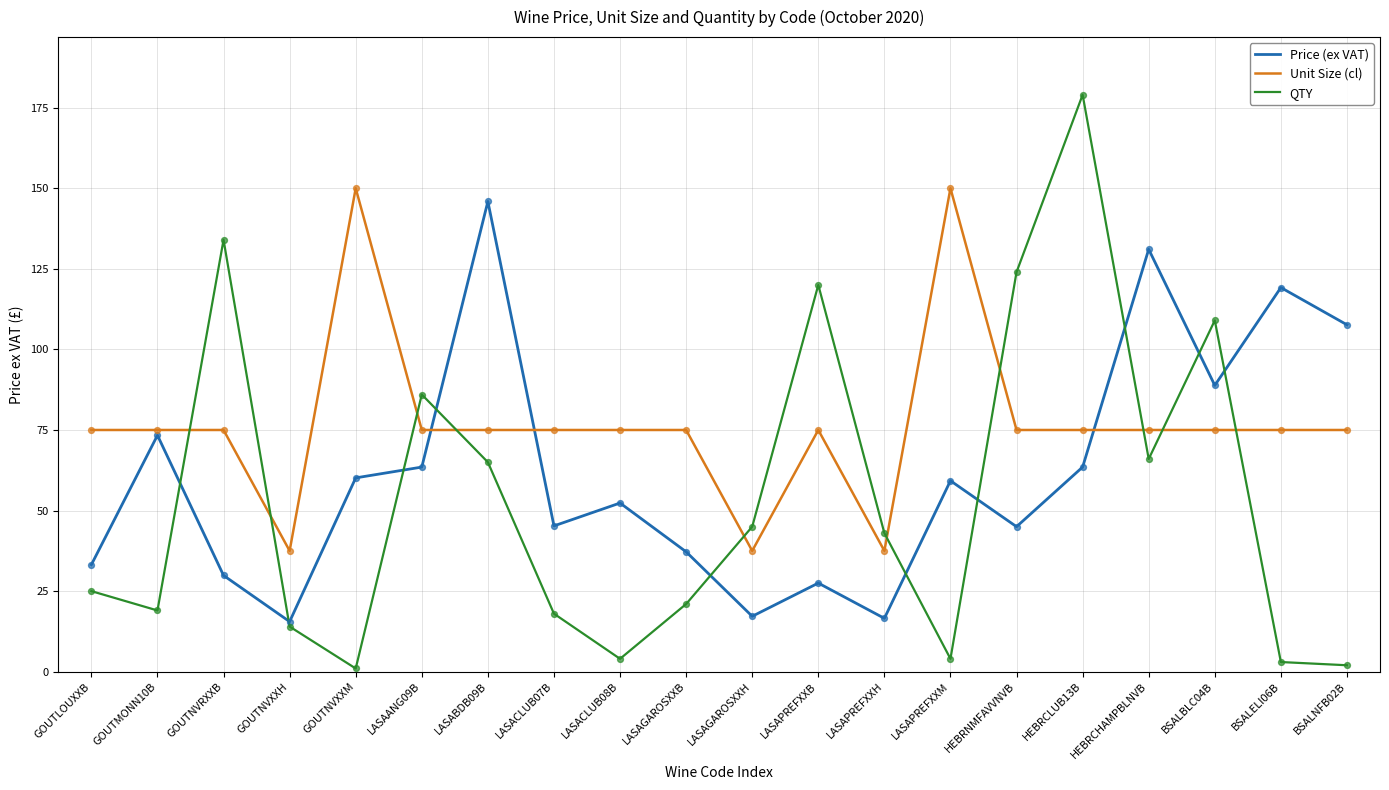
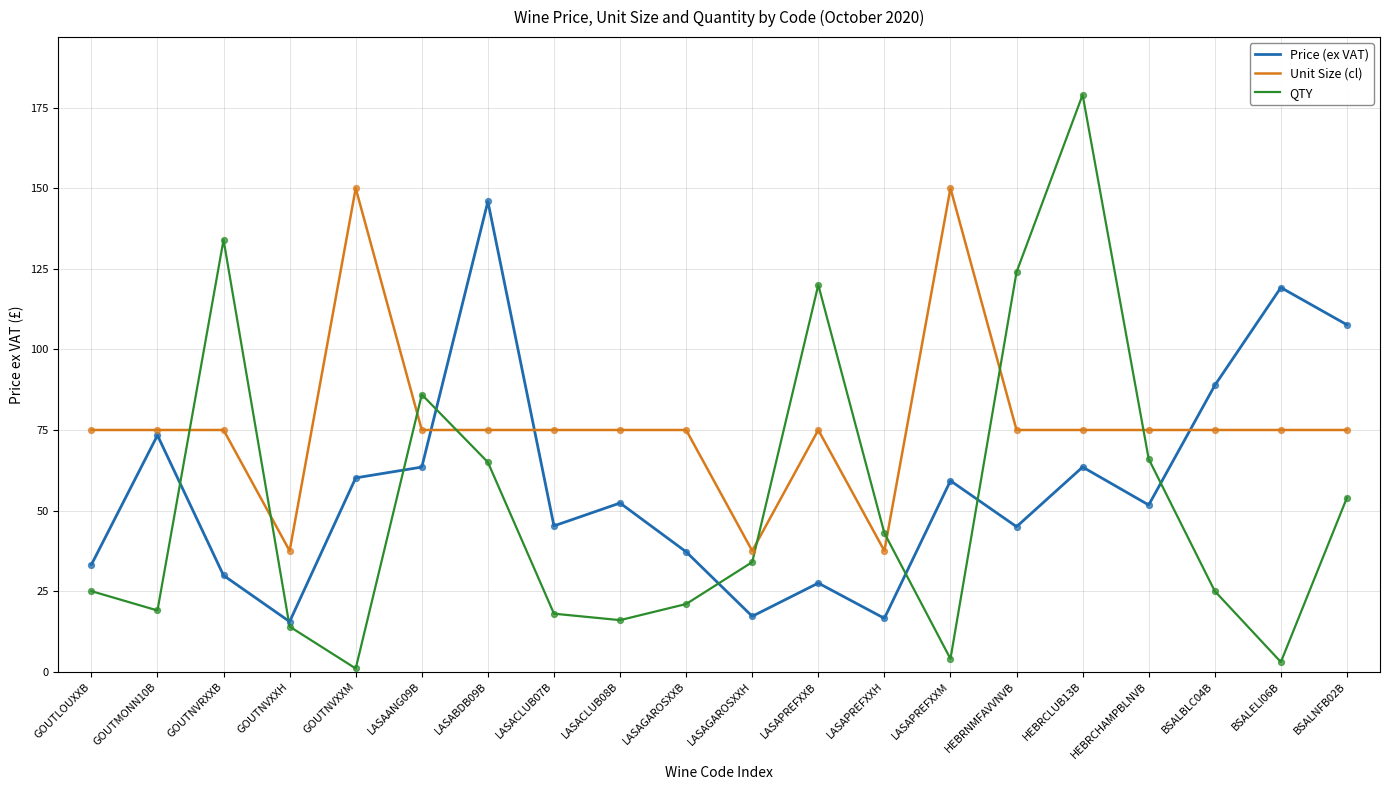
QTY, LASACLUB08B: 4 -> 16
QTY, LASAGAROSXXH: 45 -> 34
Price (ex VAT), HEBRCHAMPBLNVB: 131 -> 52
QTY, BSALBLC04B: 109 -> 25
QTY, BSALNFB02B: 2 -> 54
